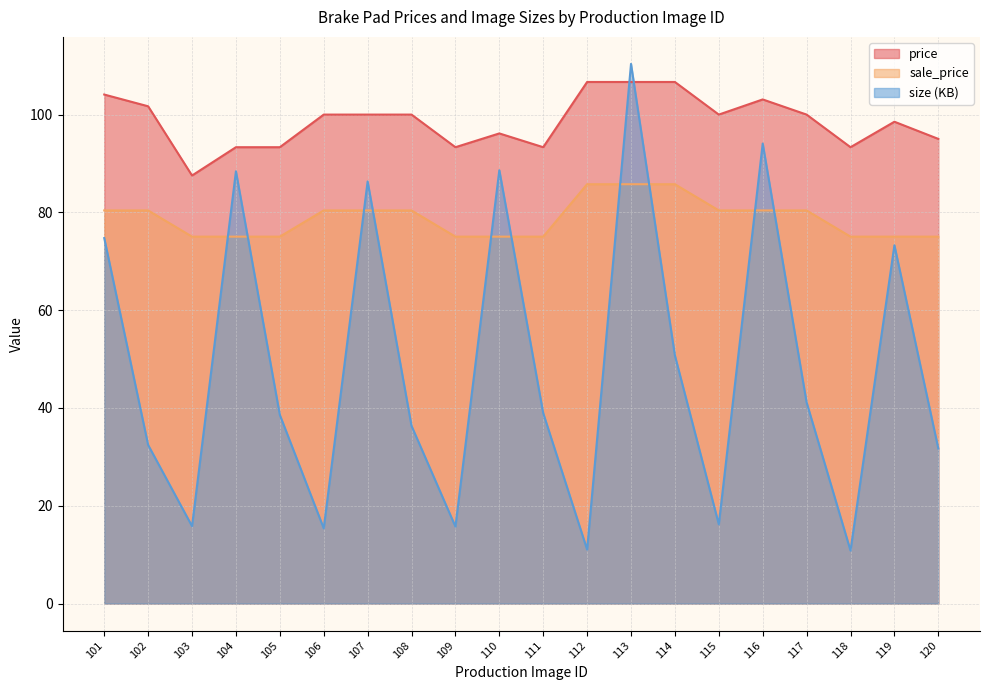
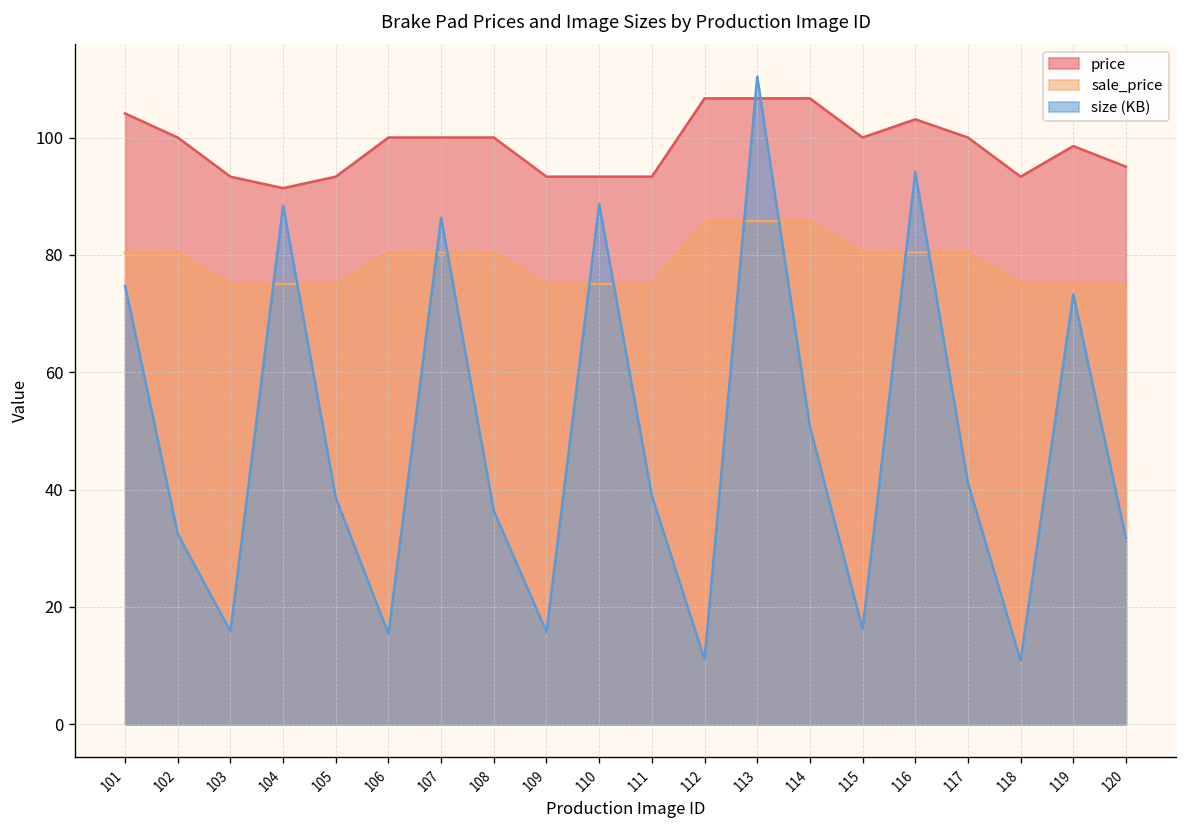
price, 102: 102 -> 100
price, 103: 88 -> 93
price, 104: 93 -> 91
price, 110: 96 -> 93
